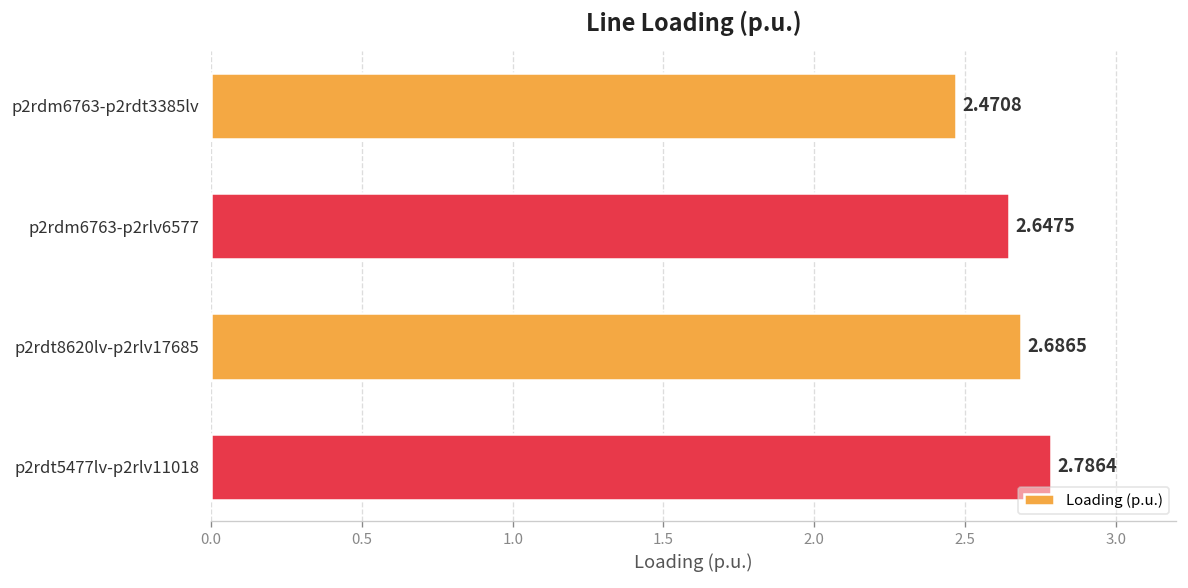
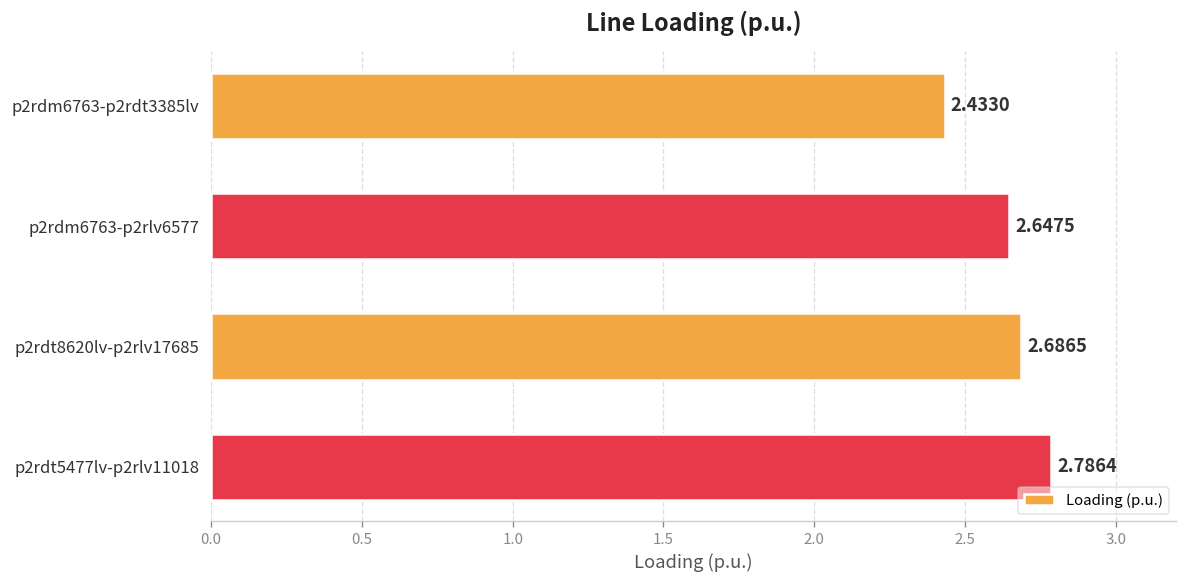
p2rdm6763-p2rdt3385lv: 2.4708 -> 2.4330
